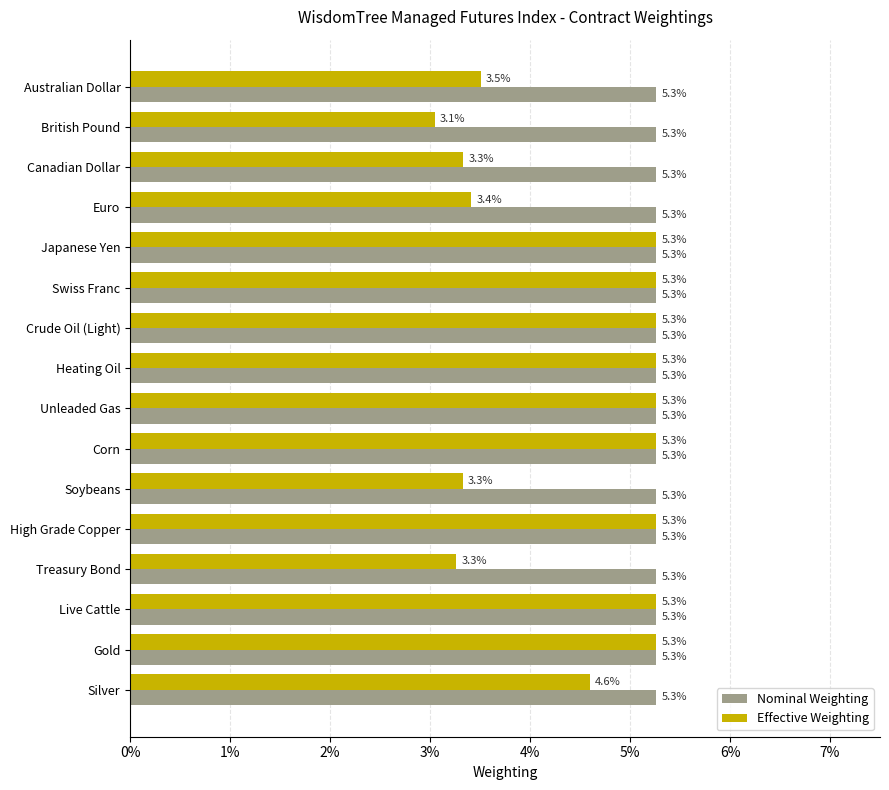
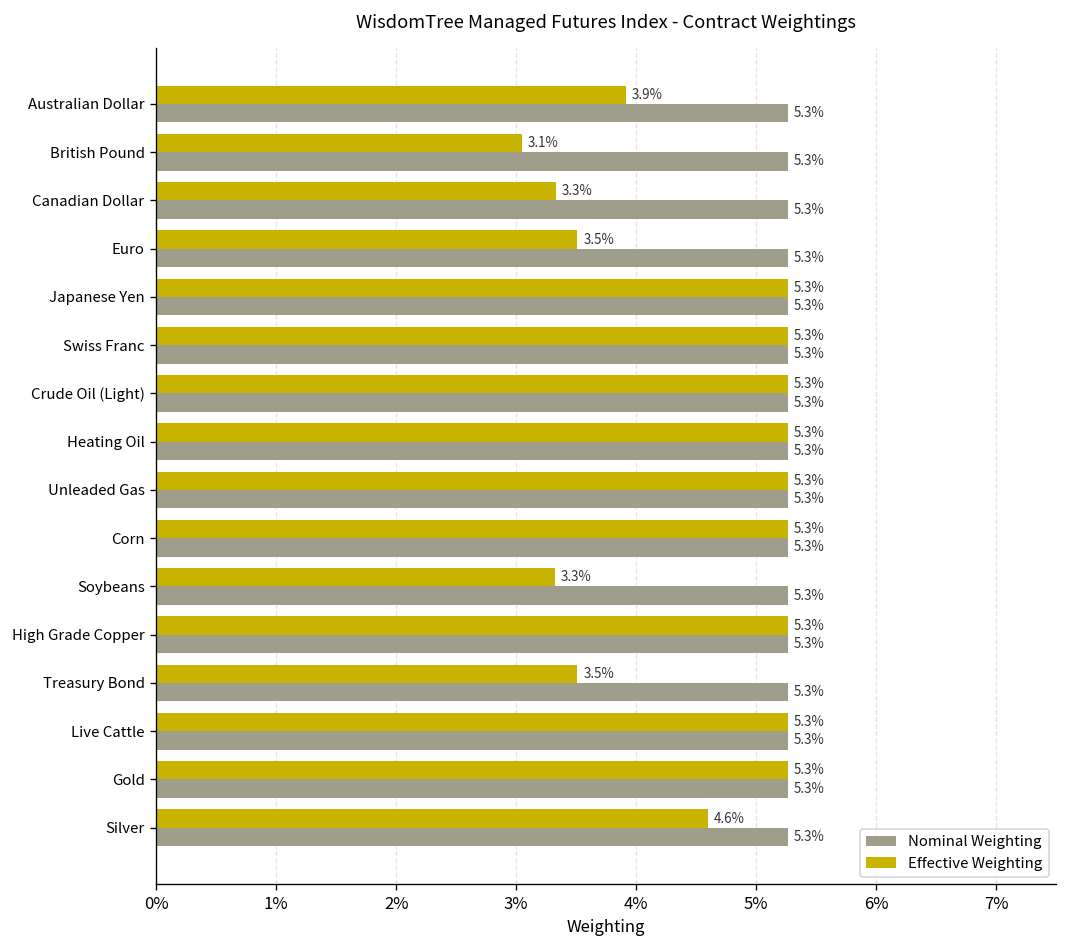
Effective Weighting, Australian Dollar: 3.5% -> 3.9%
Effective Weighting, Euro: 3.4% -> 3.5%
Effective Weighting, Treasury Bond: 3.3% -> 3.5%
